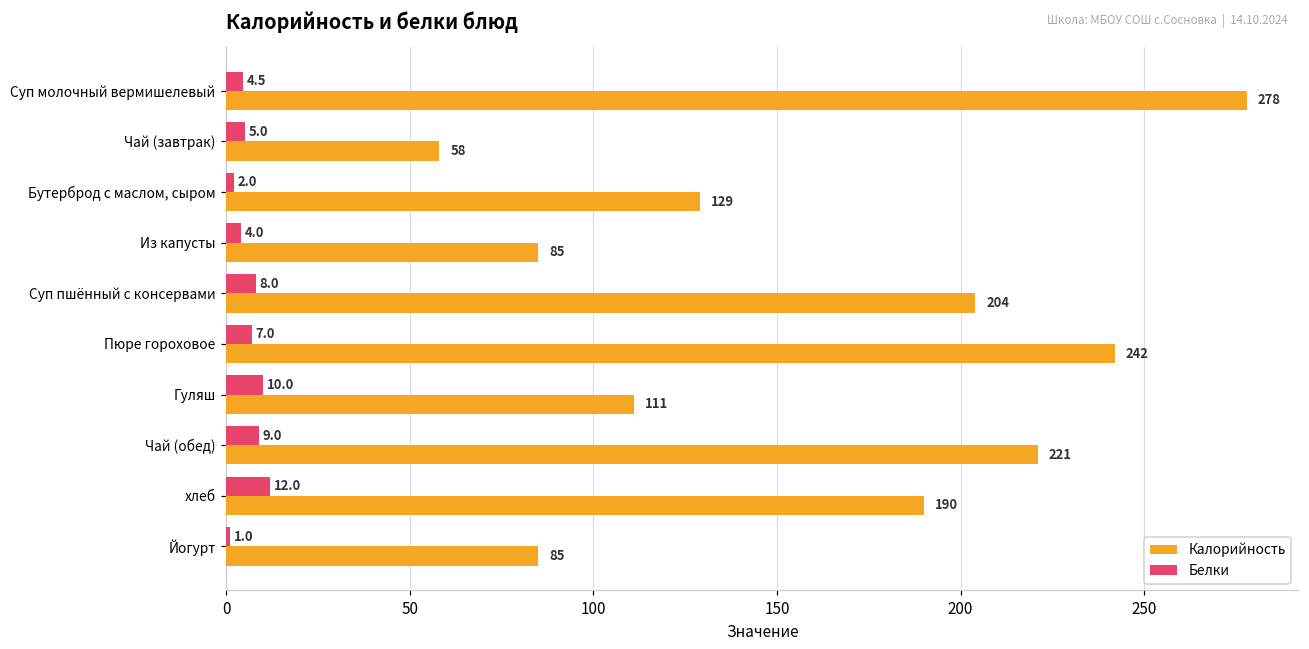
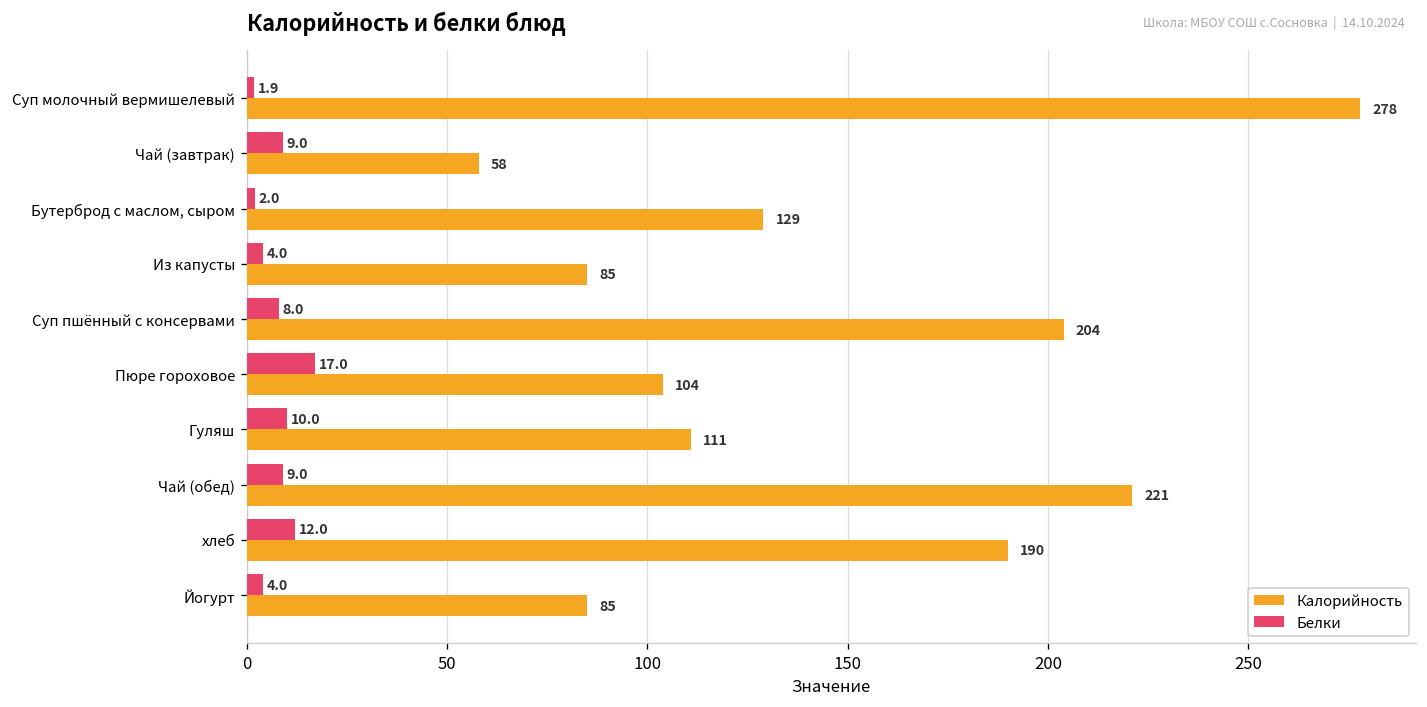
Белки, Суп молочный вермишелевый: 4.5 -> 1.9
Белки, Чай (завтрак): 5.0 -> 9.0
Белки, Пюре гороховое: 7.0 -> 17.0
Калорийность, Пюре гороховое: 242 -> 104
Белки, Йогурт: 1.0 -> 4.0
